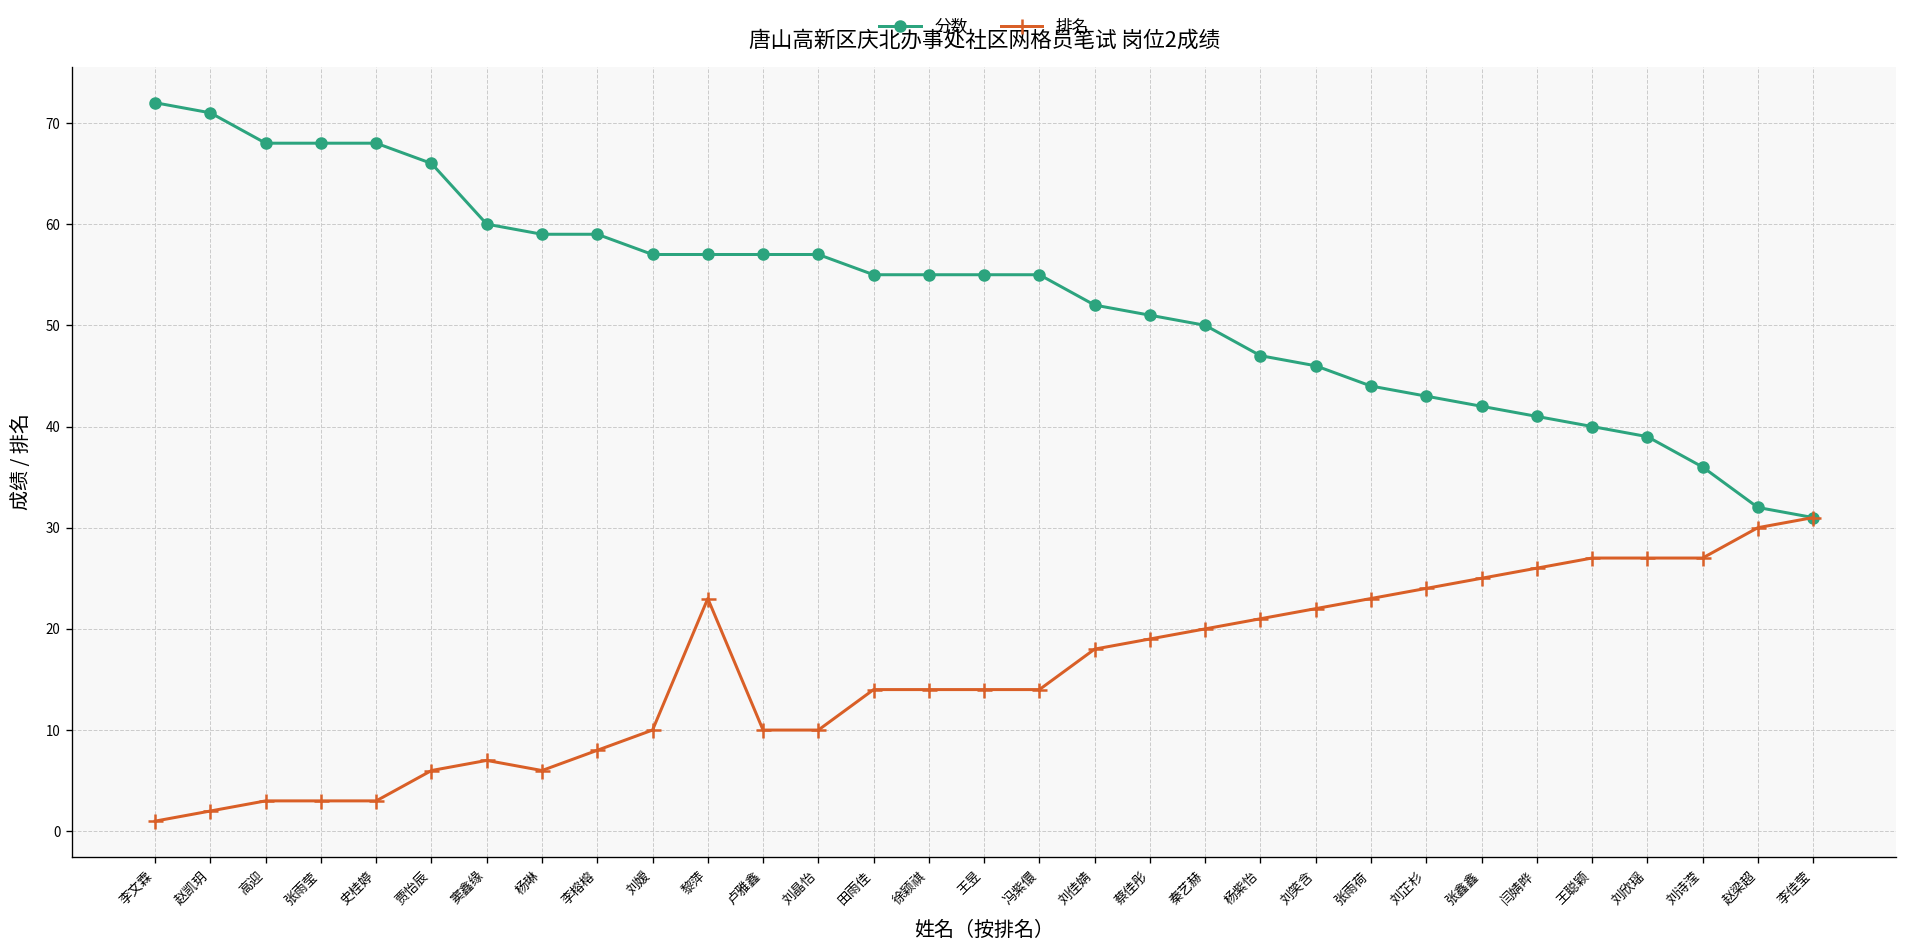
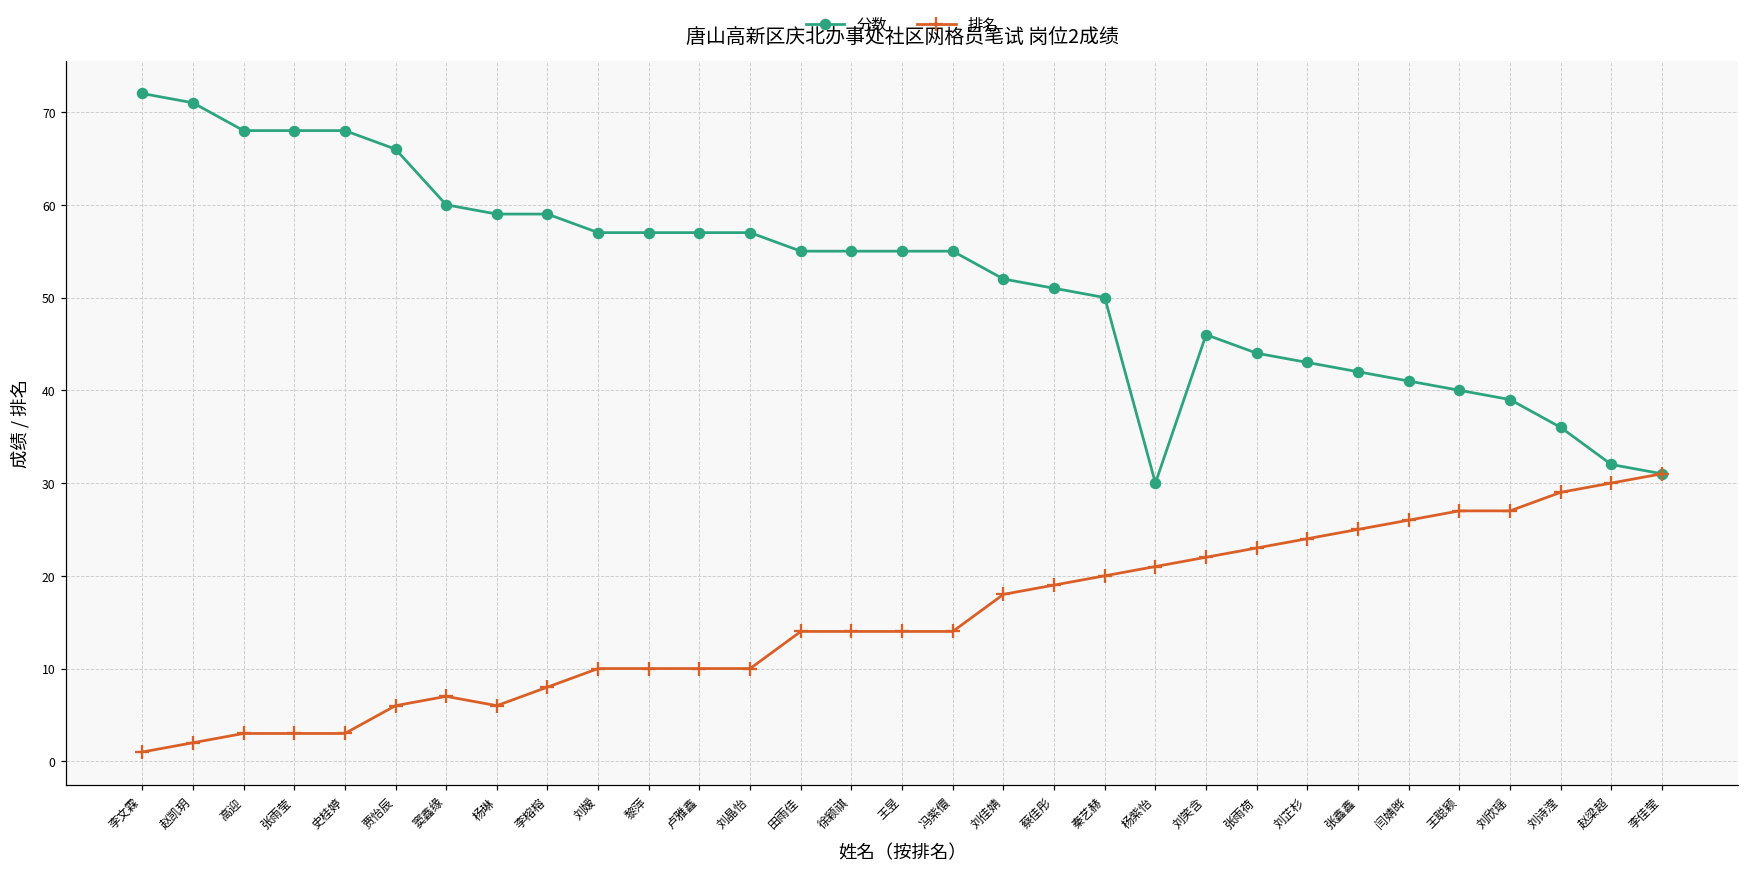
排名, 黎萍: 23 -> 10
分数, 杨紫怡: 47 -> 30
排名, 刘诗滢: 27 -> 29
